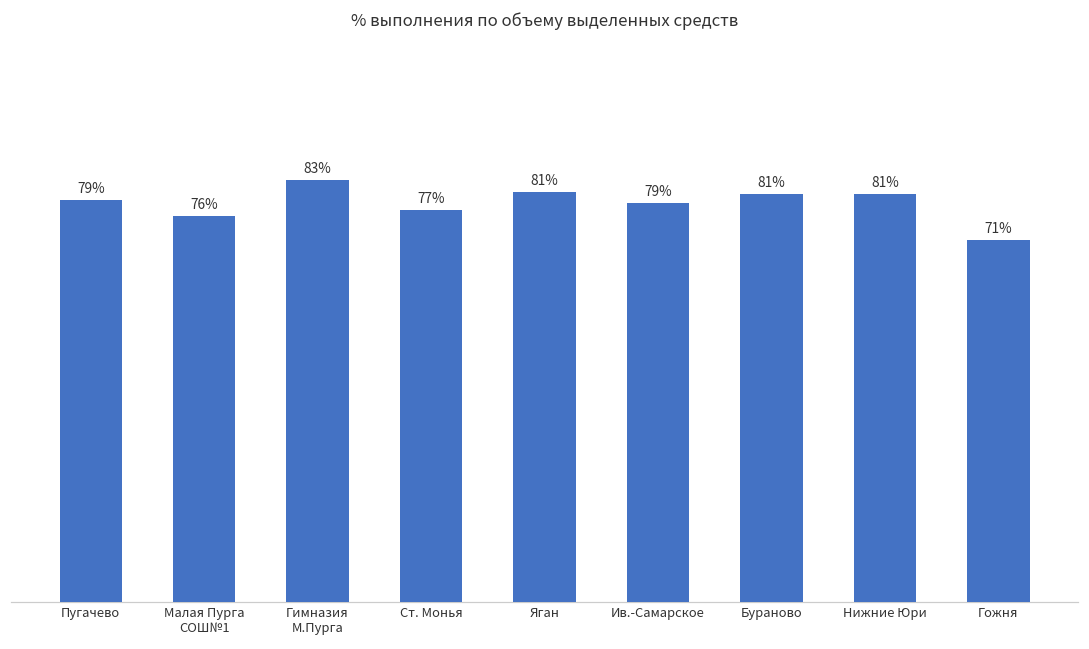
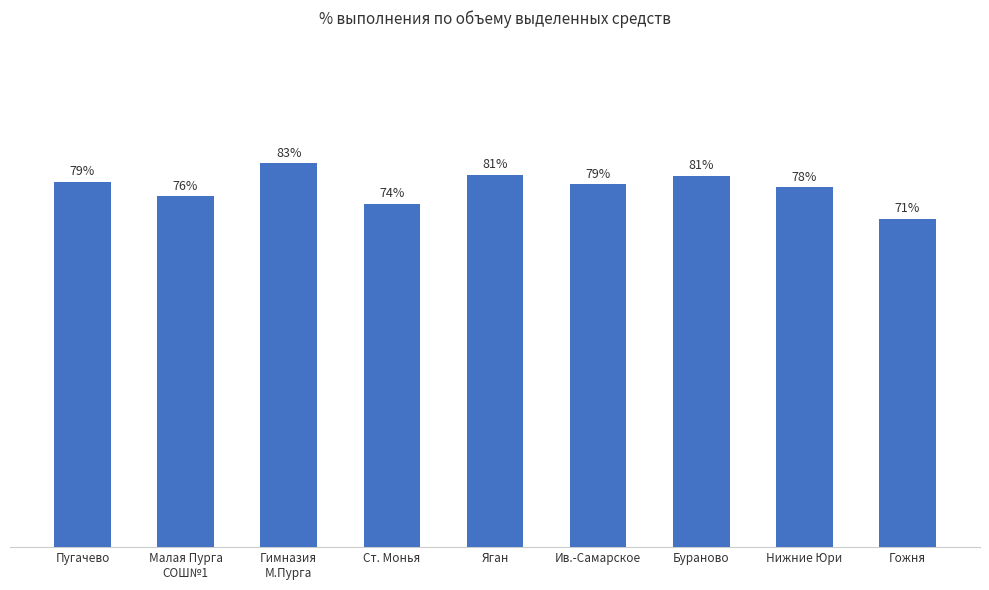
Ст. Монья: 77% -> 74%
Нижние Юри: 81% -> 78%
